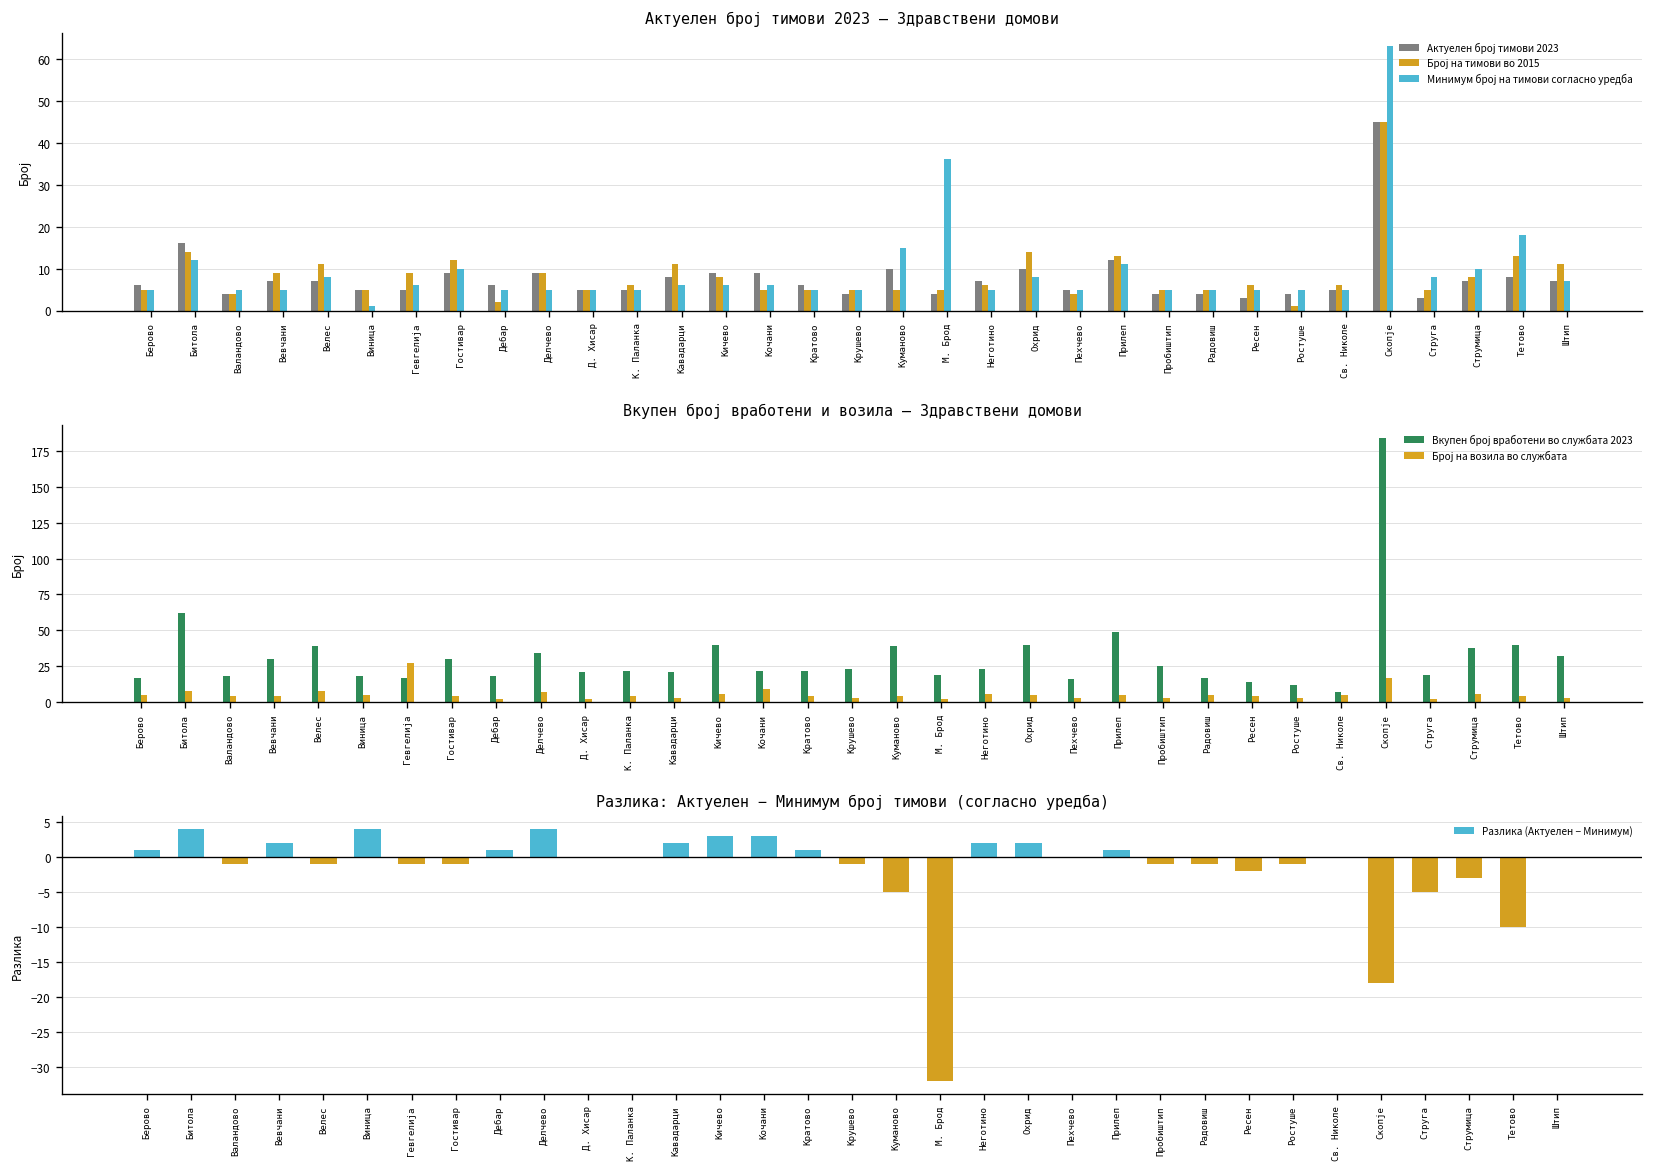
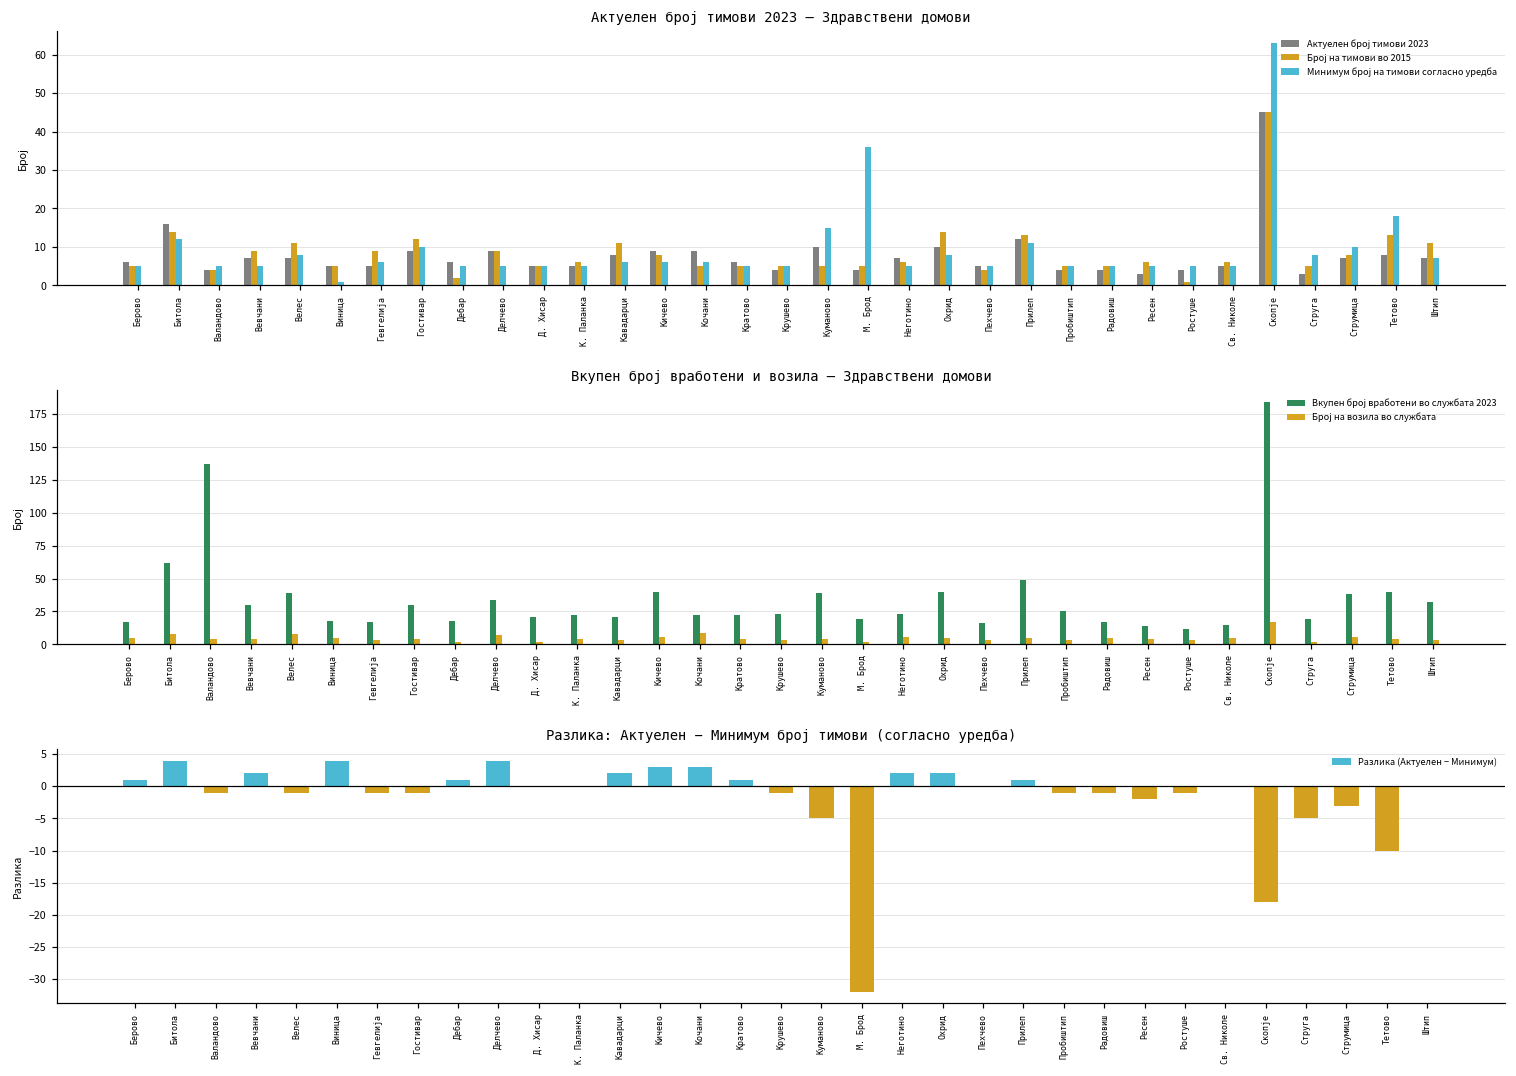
Вкупен број вработени и возила — Здравствени домови, Вкупен број вработени во службата 2023, Валандово: 18 -> 137
Вкупен број вработени и возила — Здравствени домови, Број на возила во службата, Гевгелија: 27 -> 3
Вкупен број вработени и возила — Здравствени домови, Вкупен број вработени во службата 2023, Св. Николе: 7 -> 15
